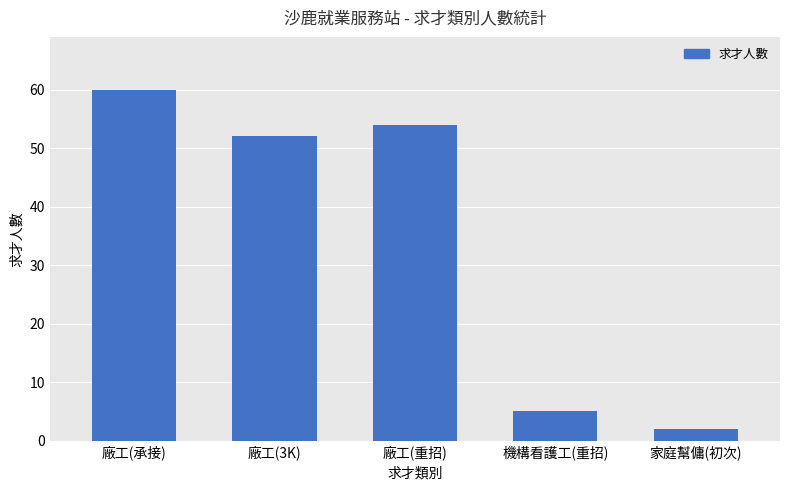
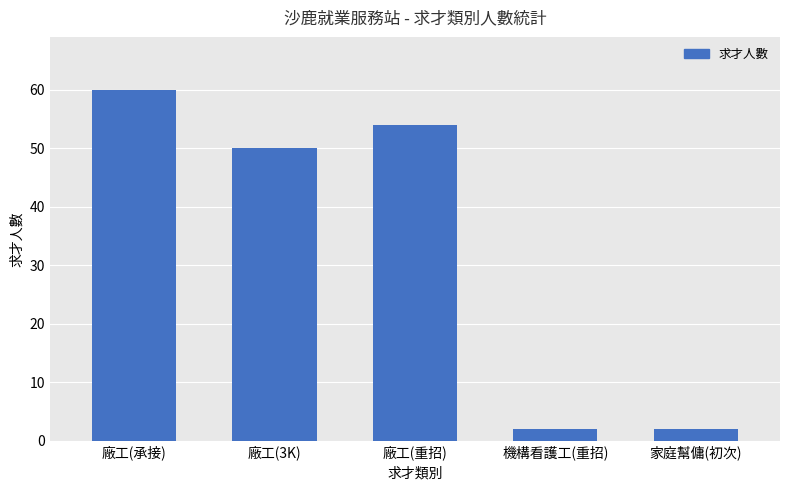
廠工(3K): 52 -> 50
機構看護工(重招): 5 -> 2
